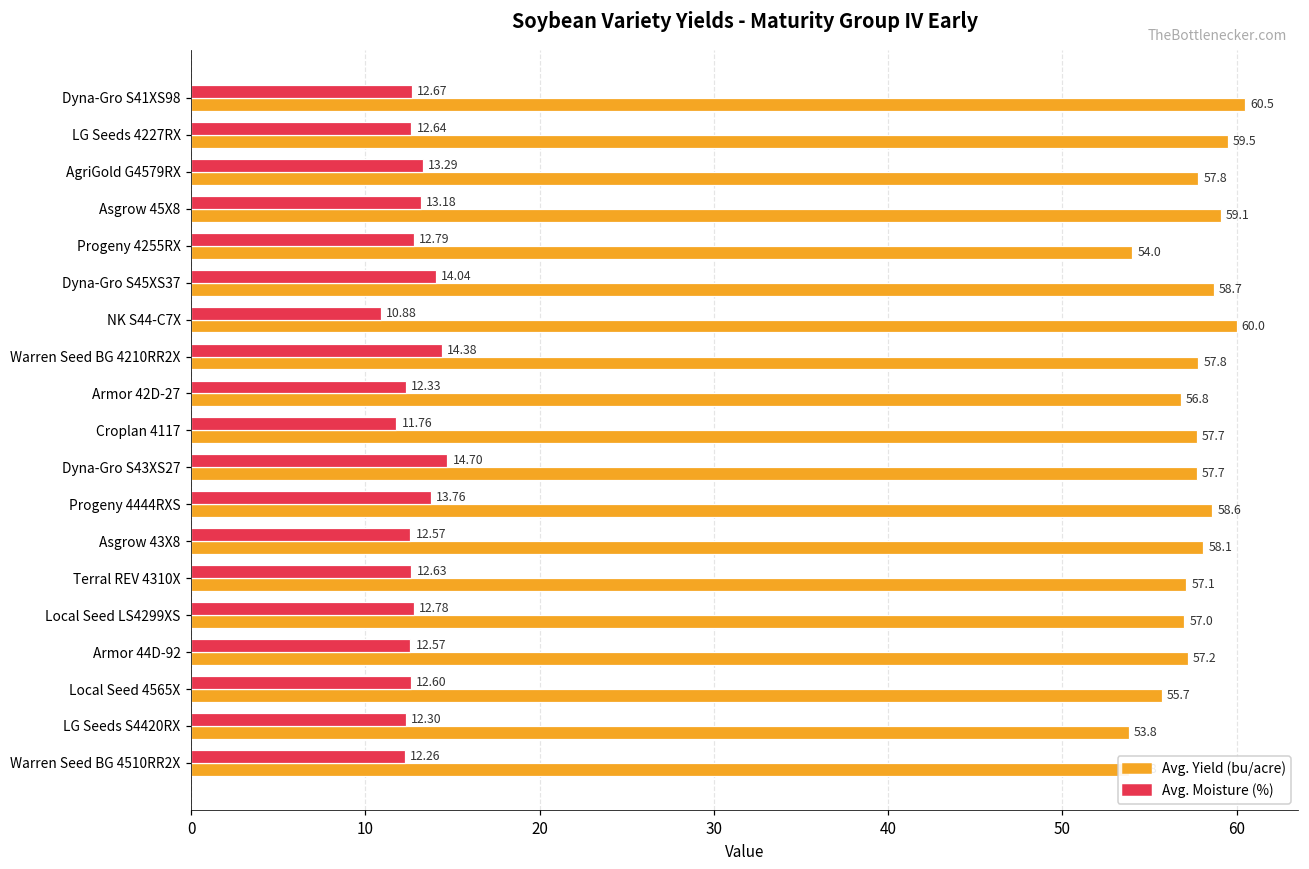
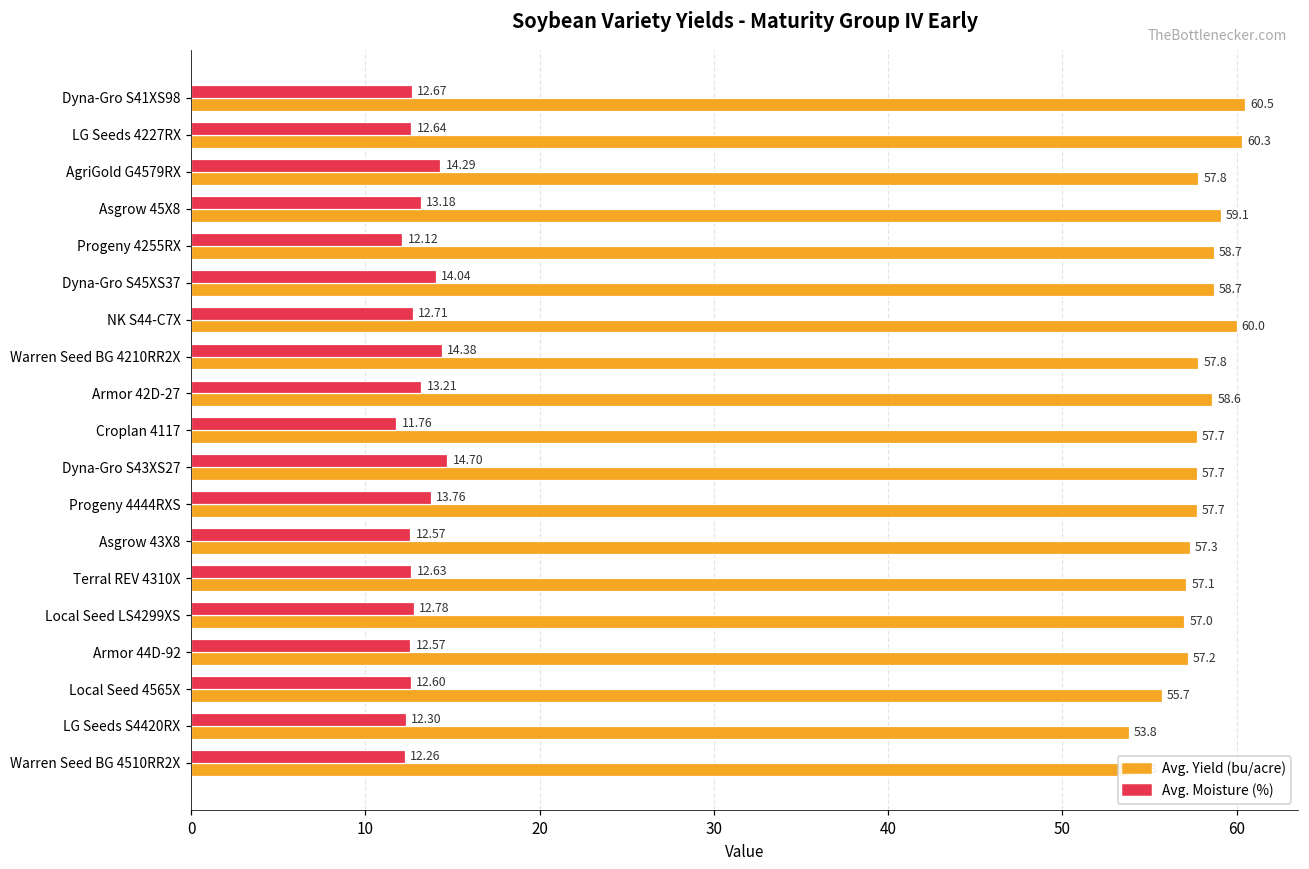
Avg. Yield (bu/acre), LG Seeds 4227RX: 59.5 -> 60.3
Avg. Moisture (%), AgriGold G4579RX: 13.29 -> 14.29
Avg. Moisture (%), Progeny 4255RX: 12.79 -> 12.12
Avg. Yield (bu/acre), Progeny 4255RX: 54.0 -> 58.7
Avg. Moisture (%), NK S44-C7X: 10.88 -> 12.71
Avg. Moisture (%), Armor 42D-27: 12.33 -> 13.21
Avg. Yield (bu/acre), Armor 42D-27: 56.8 -> 58.6
Avg. Yield (bu/acre), Progeny 4444RXS: 58.6 -> 57.7
Avg. Yield (bu/acre), Asgrow 43X8: 58.1 -> 57.3
